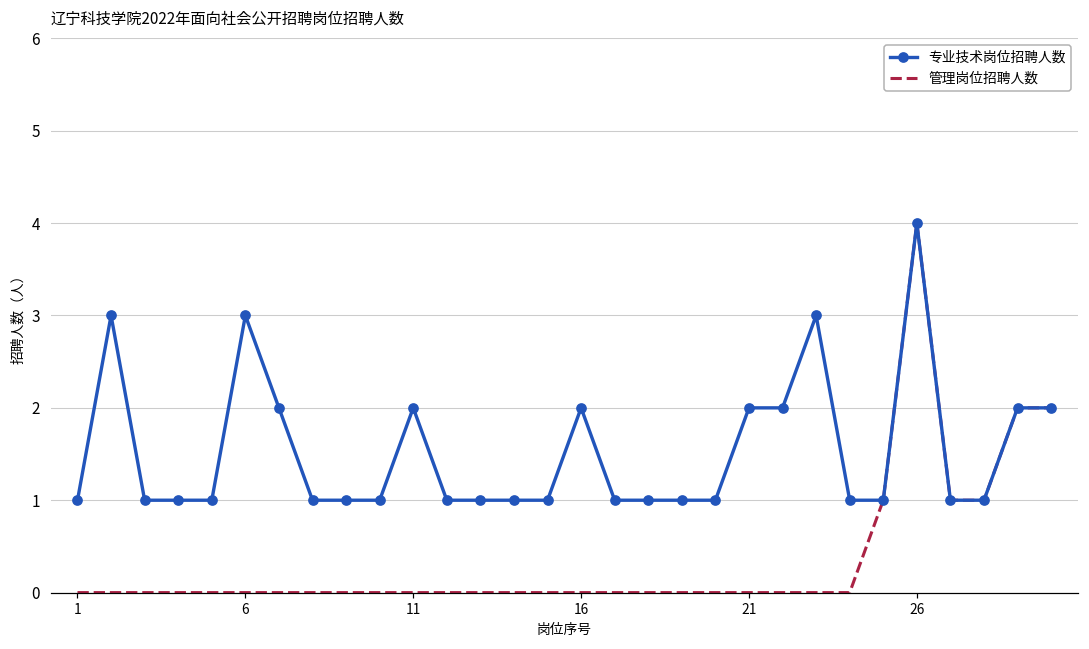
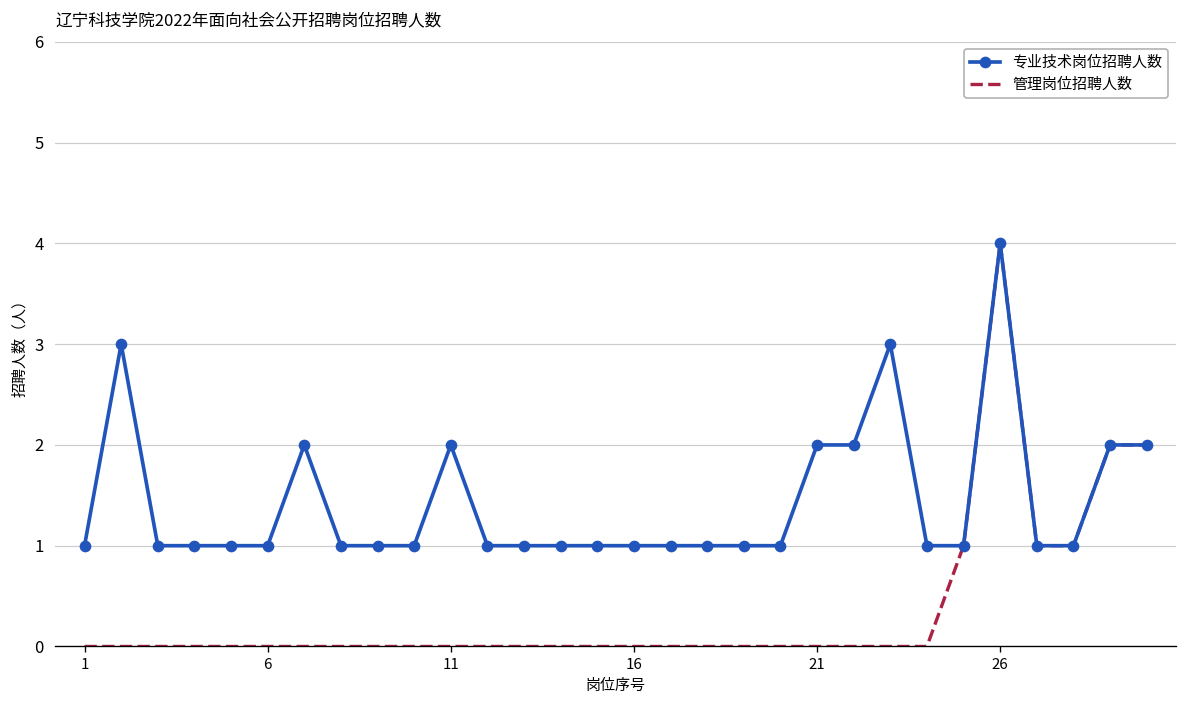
专业技术岗位招聘人数, 6: 3 -> 1
专业技术岗位招聘人数, 16: 2 -> 1
